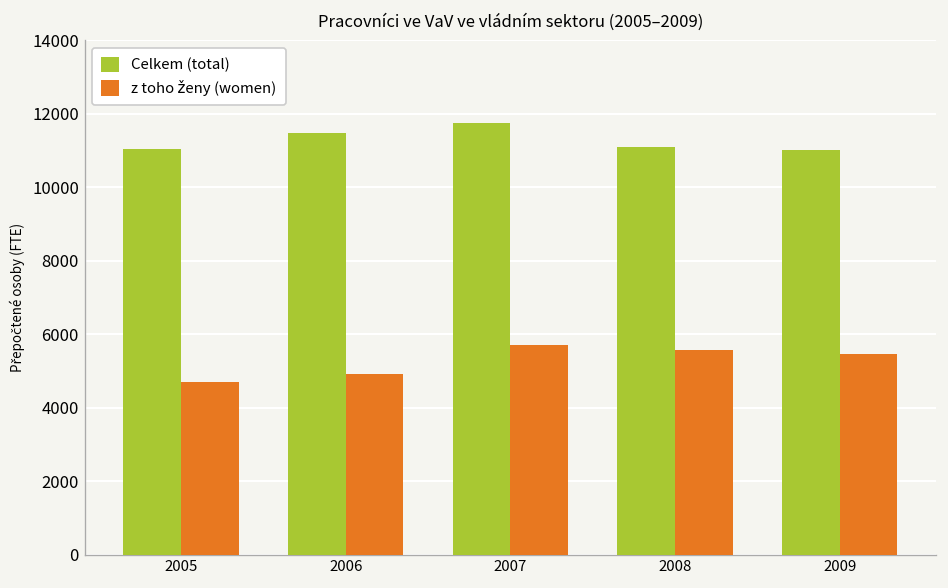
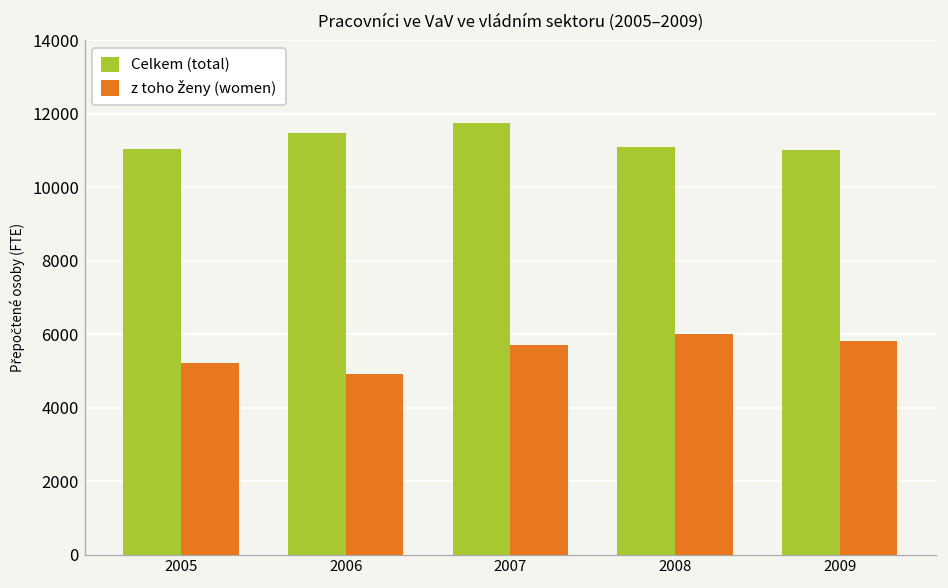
z toho ženy (women), 2005: 4700 -> 5200
z toho ženy (women), 2008: 5600 -> 6000
z toho ženy (women), 2009: 5500 -> 5800
